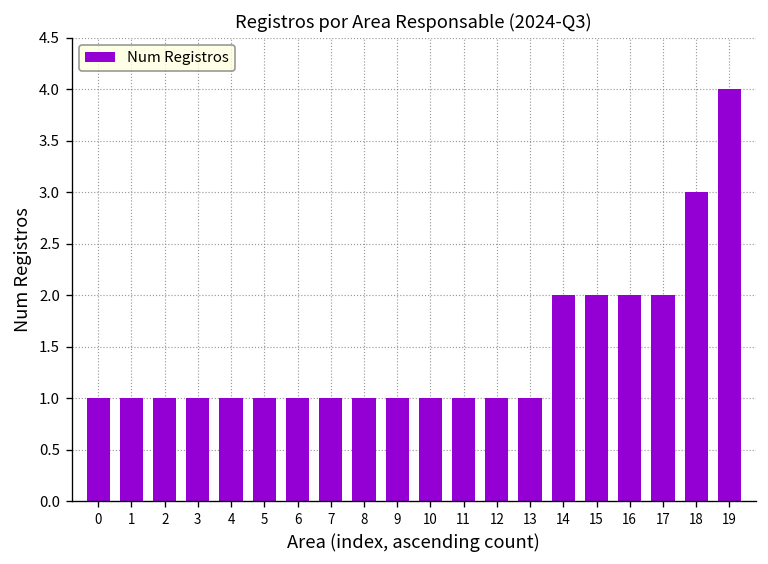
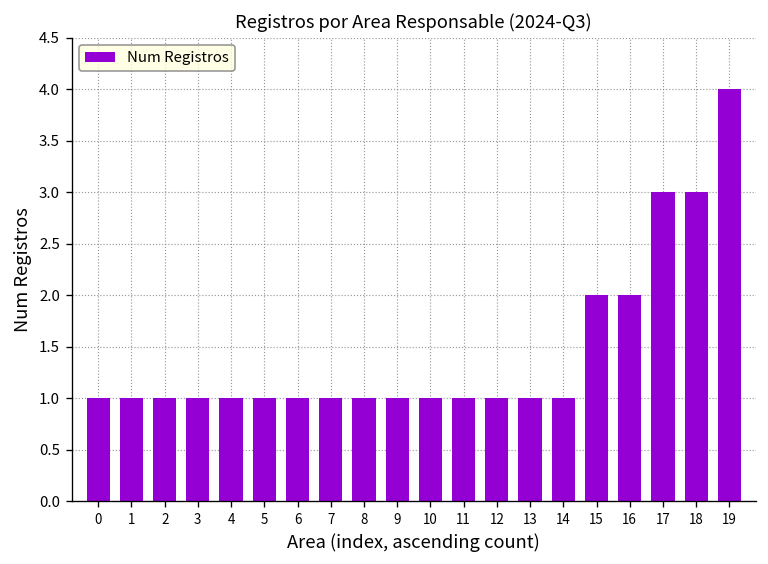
14: 2 -> 1
17: 2 -> 3
